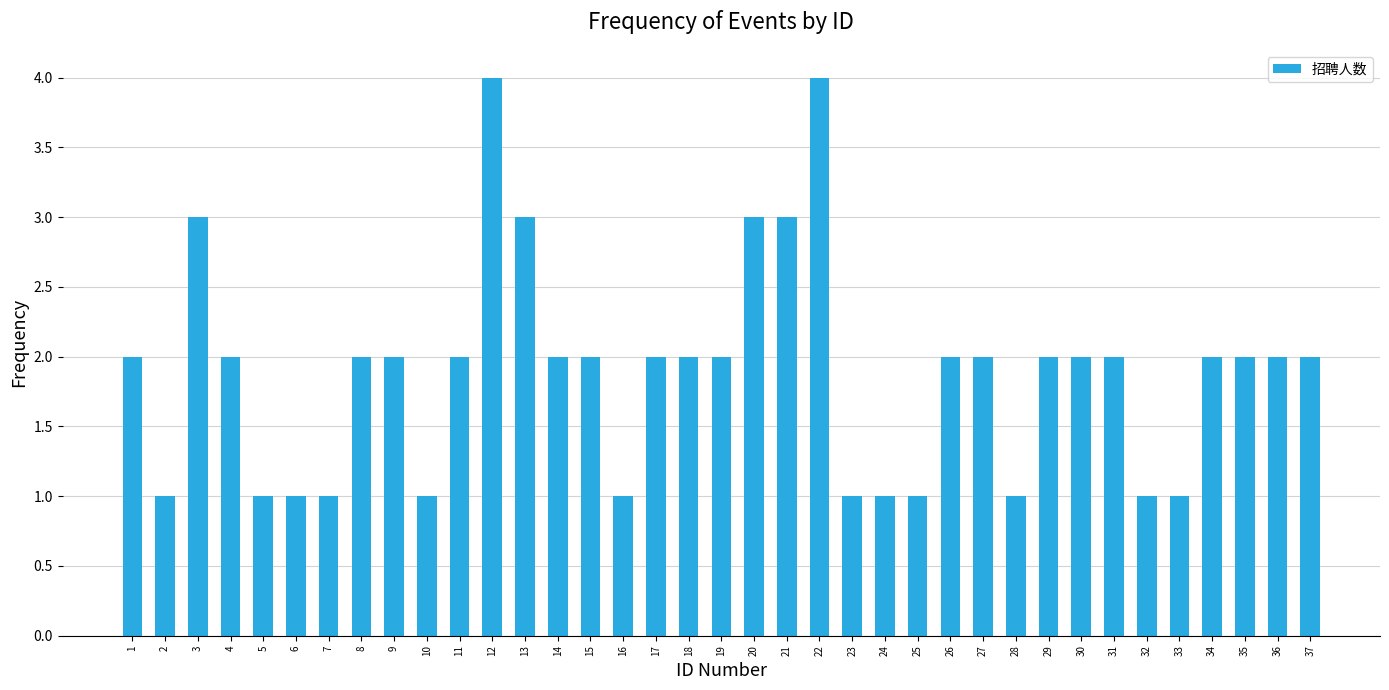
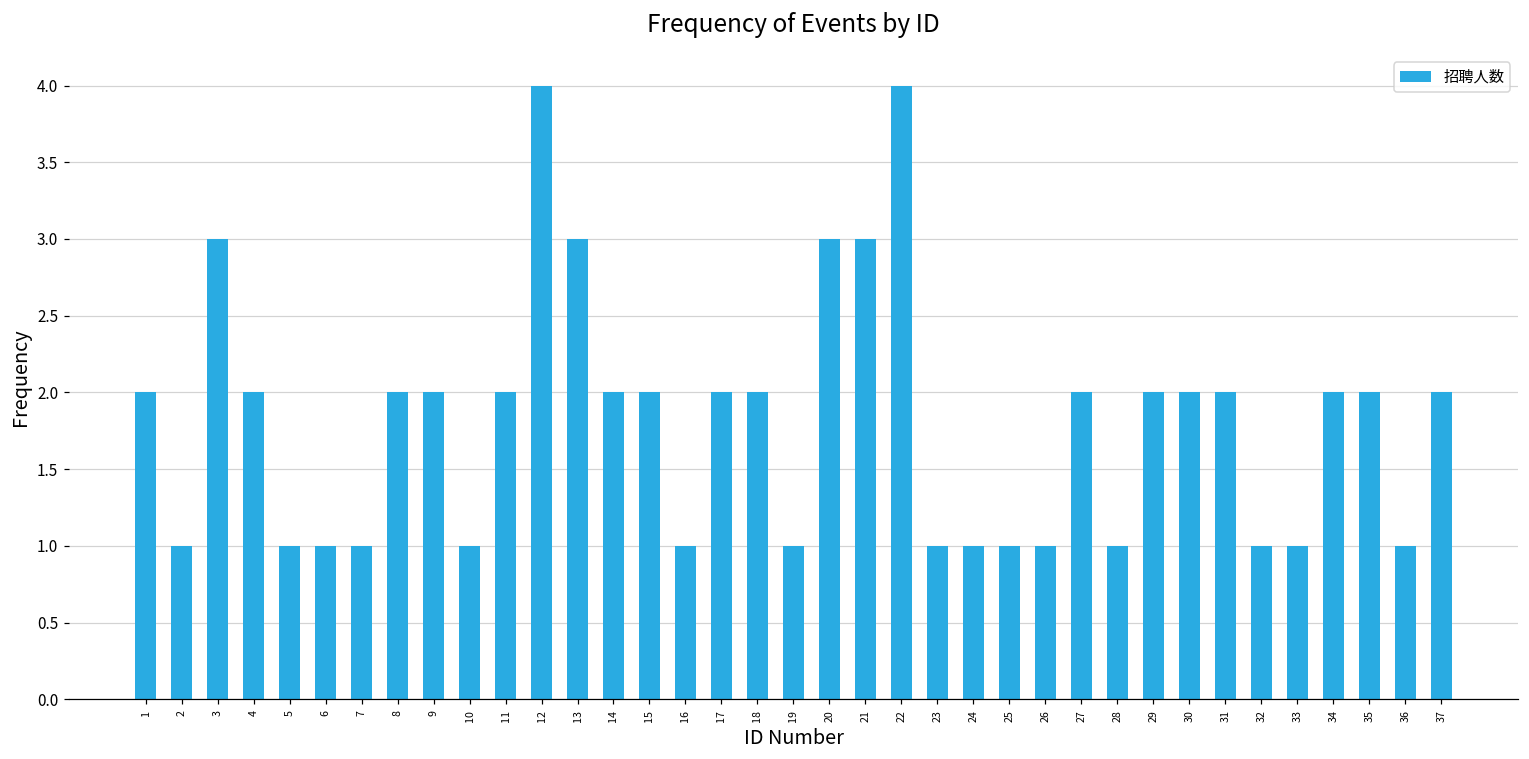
19: 2 -> 1
26: 2 -> 1
36: 2 -> 1
